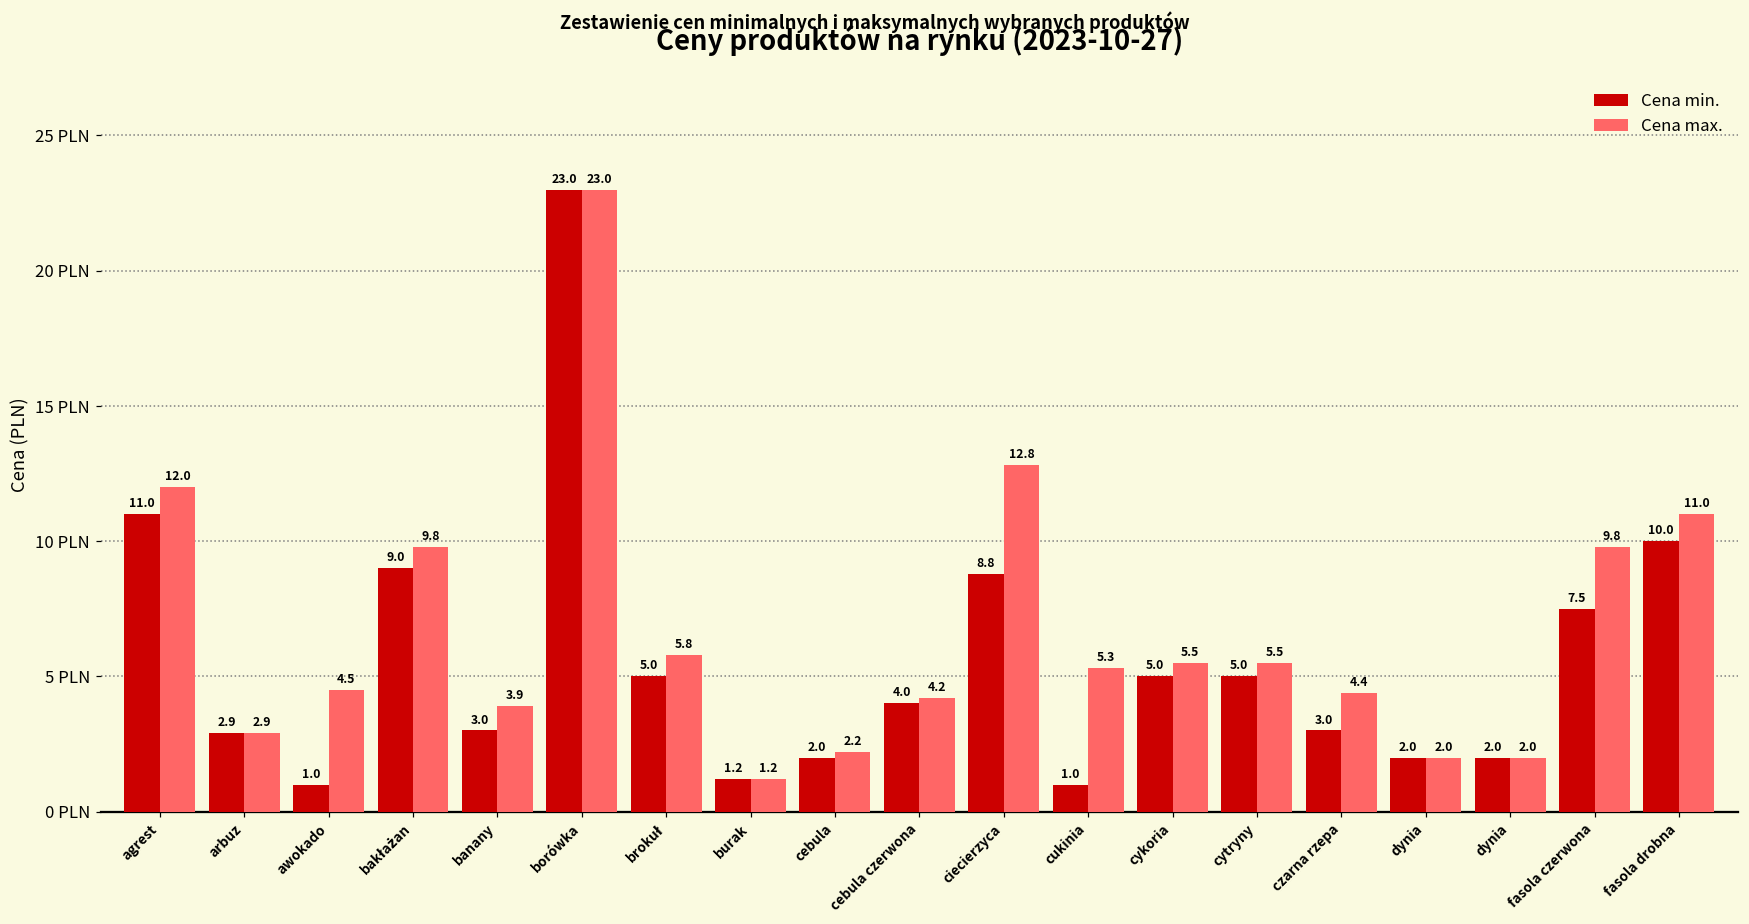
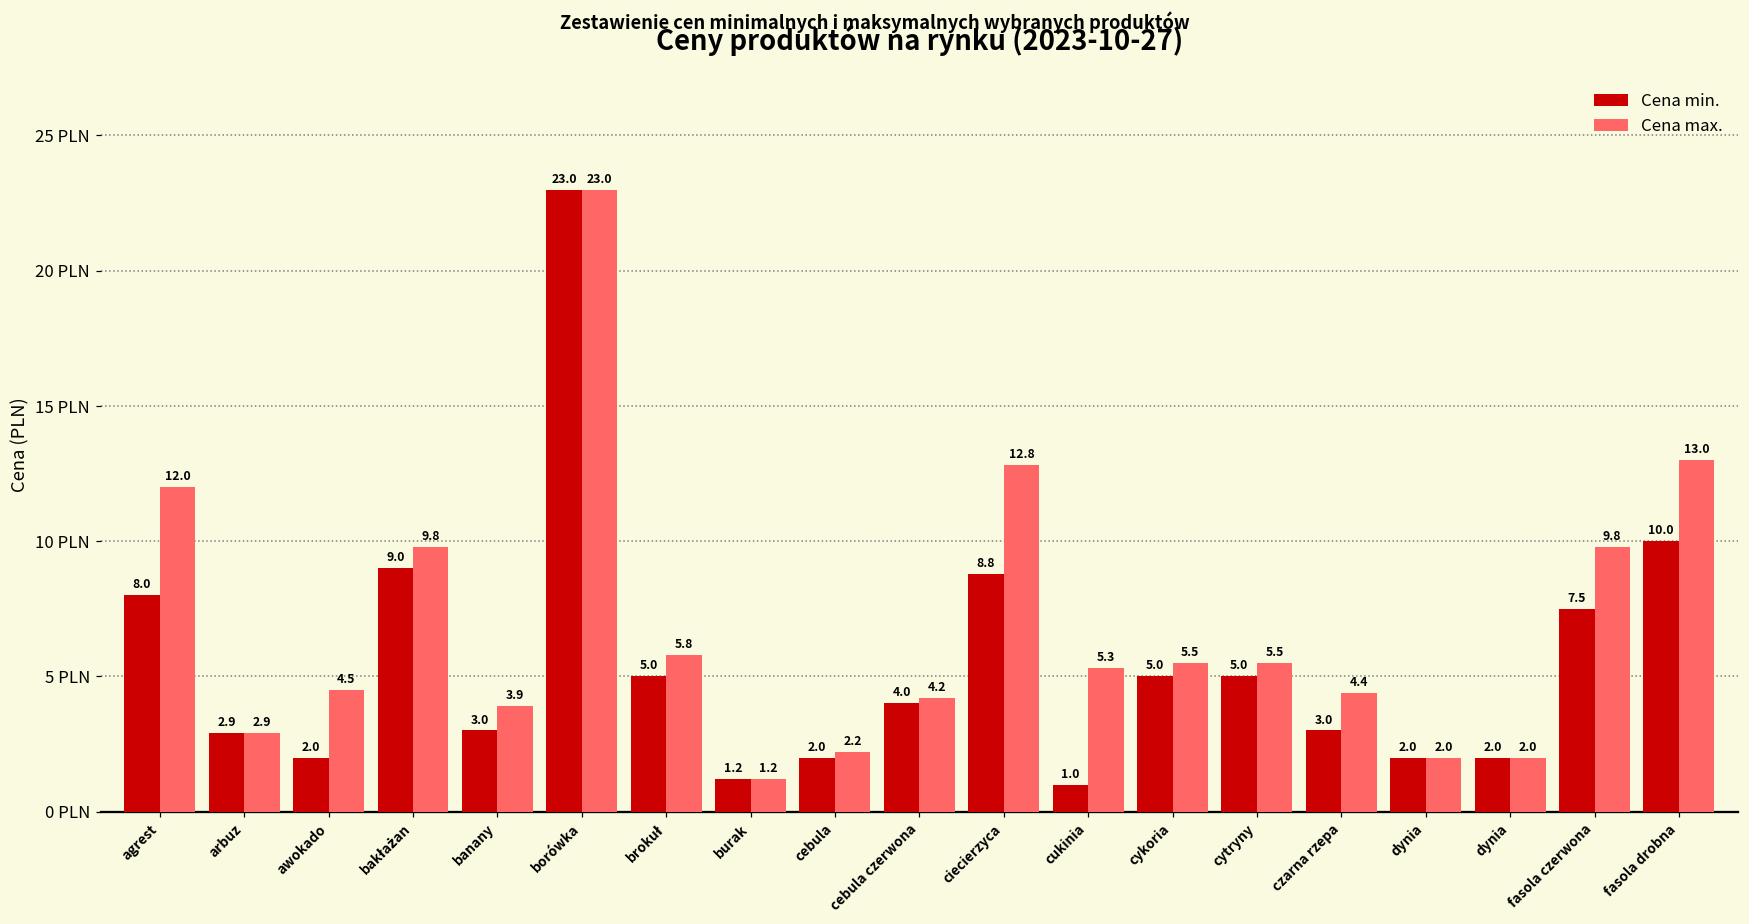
Cena min., agrest: 11.0 -> 8.0
Cena min., awokado: 1.0 -> 2.0
Cena max., fasola drobna: 11.0 -> 13.0
